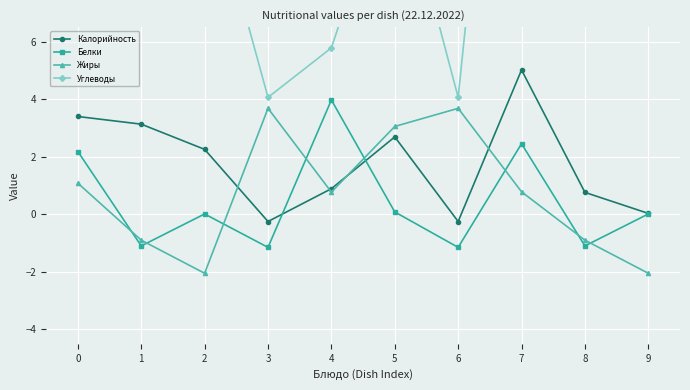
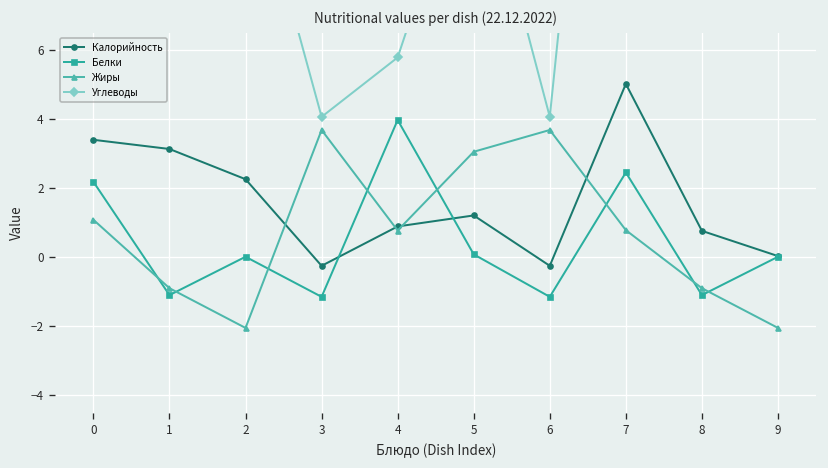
Калорийность, 5: 2.7 -> 1.2
